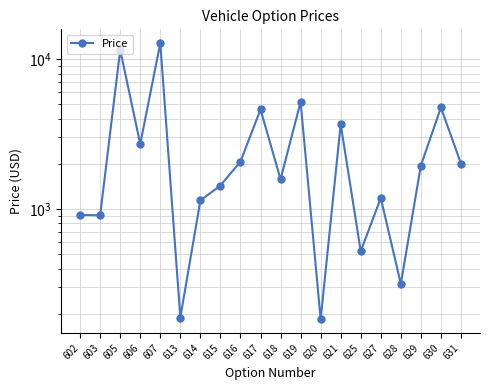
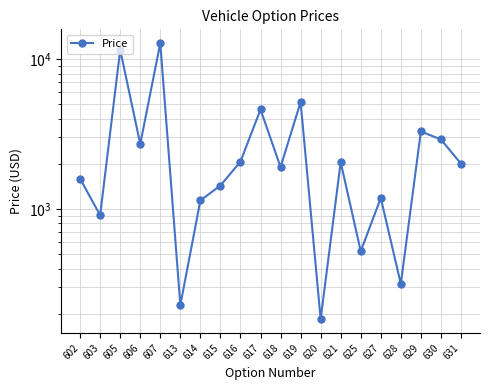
602: 900 -> 1600
613: 190 -> 230
618: 1600 -> 1900
621: 3700 -> 2000
629: 1900 -> 3300
630: 4800 -> 2900
